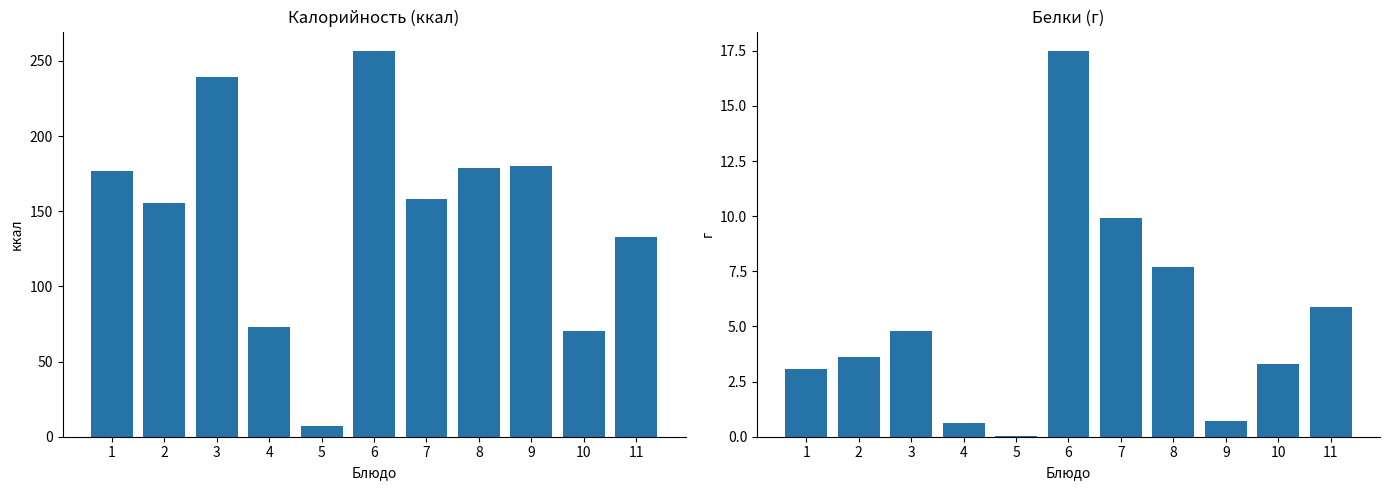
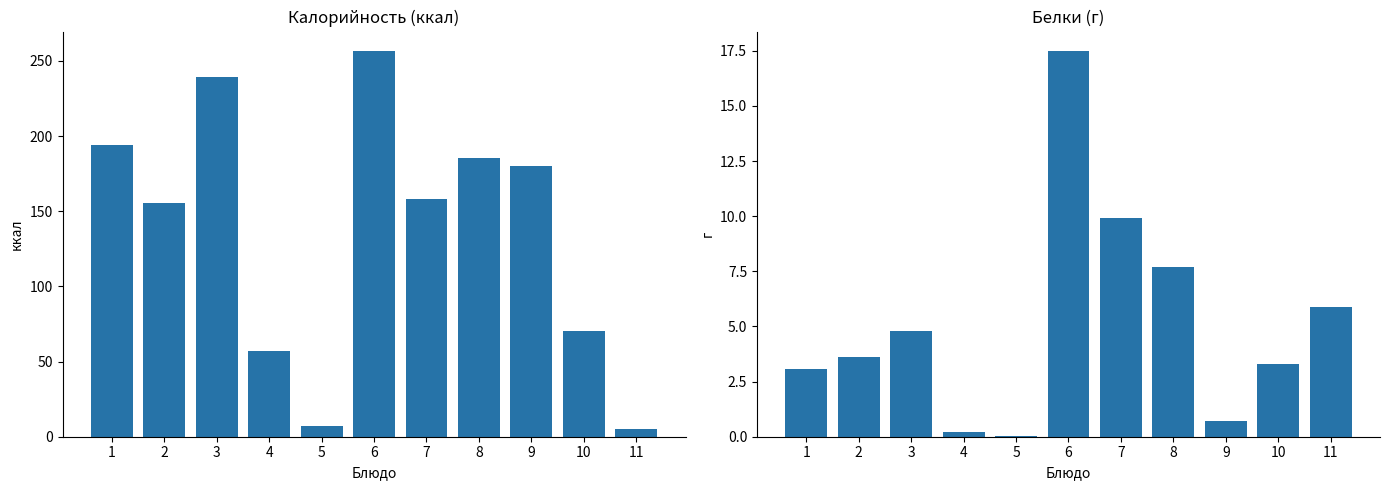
Калорийность (ккал), 1: 177 -> 194
Калорийность (ккал), 4: 73 -> 57
Калорийность (ккал), 8: 179 -> 185
Калорийность (ккал), 11: 133 -> 5
Белки (г), 4: 0.6 -> 0.2
